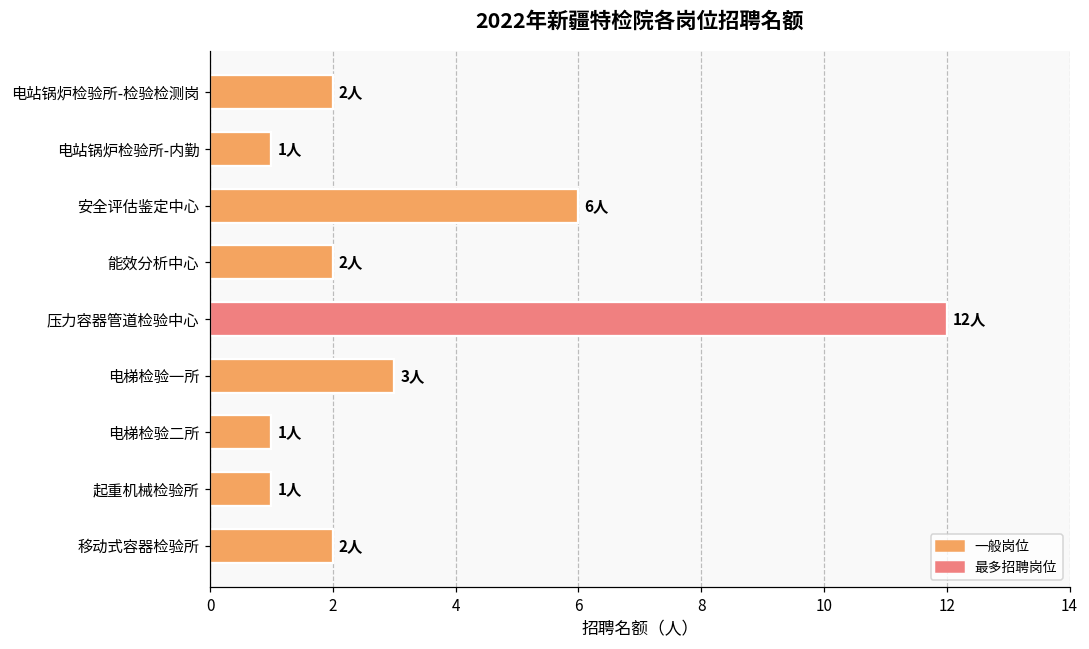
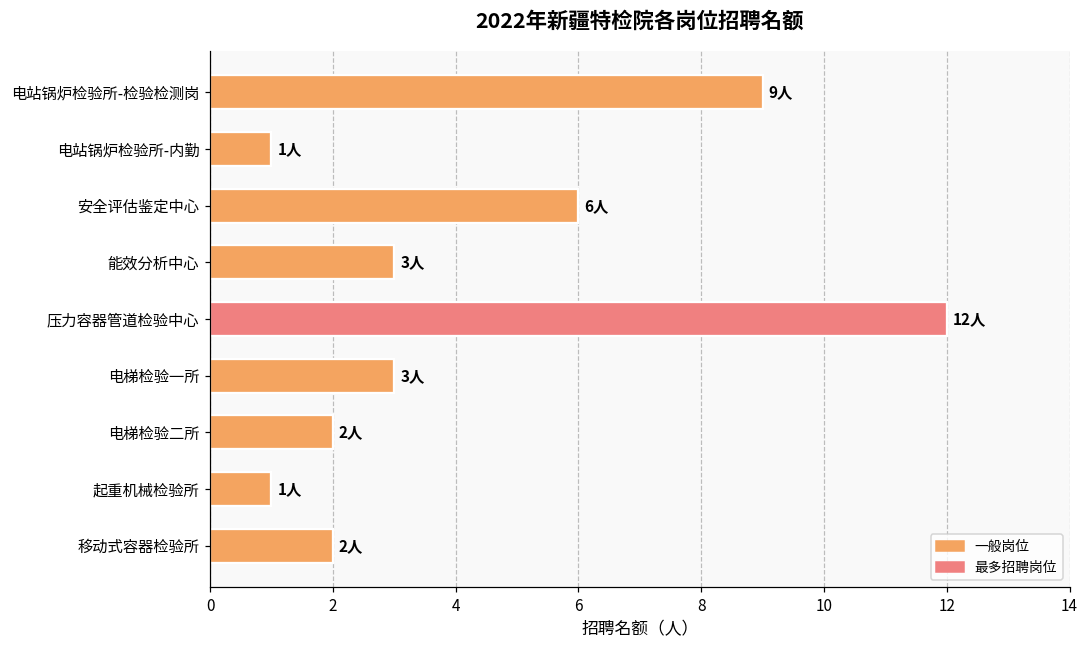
电站锅炉检验所-检验检测岗: 2人 -> 9人
能效分析中心: 2人 -> 3人
电梯检验二所: 1人 -> 2人
